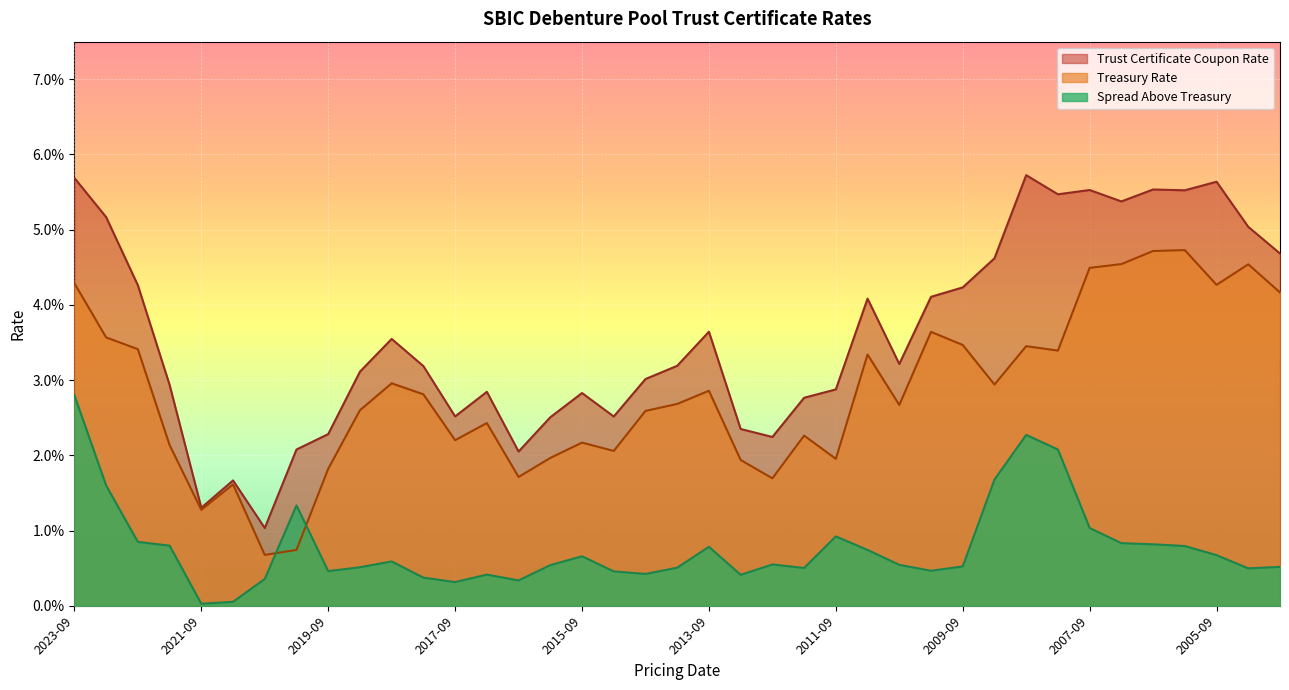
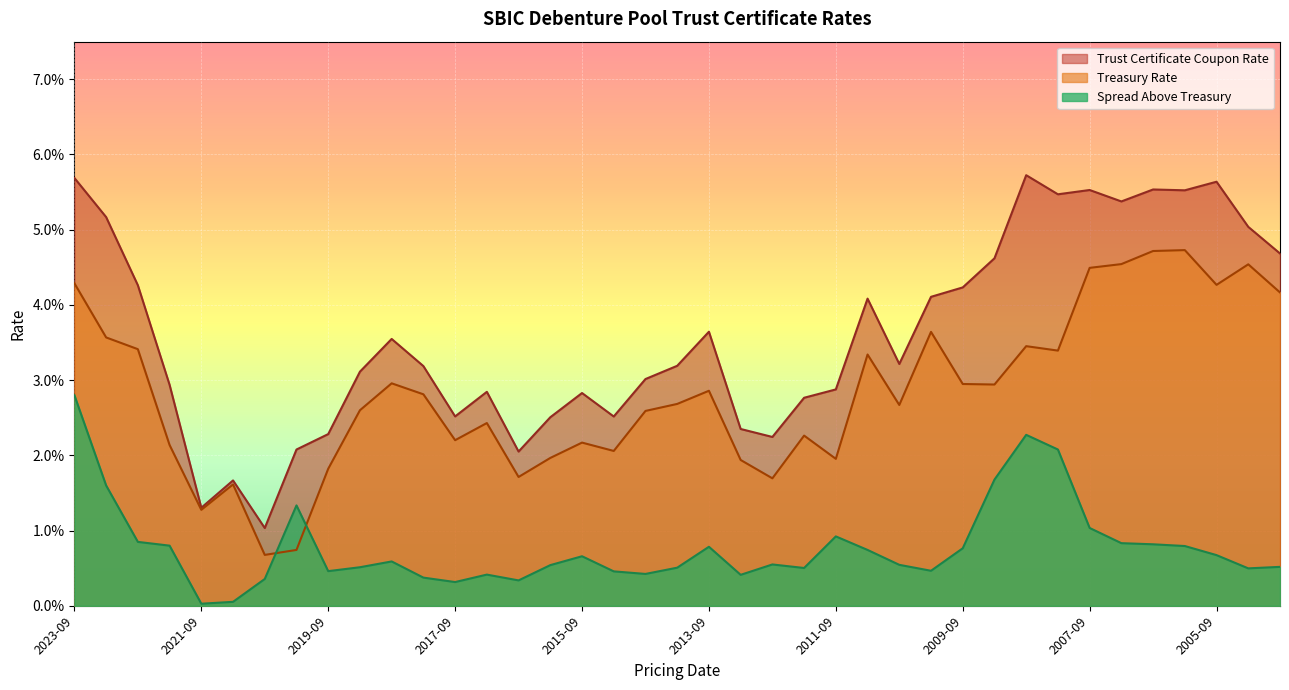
Treasury Rate, 2009-09: 3.5% -> 2.9%
Spread Above Treasury, 2009-09: 0.5% -> 0.8%
